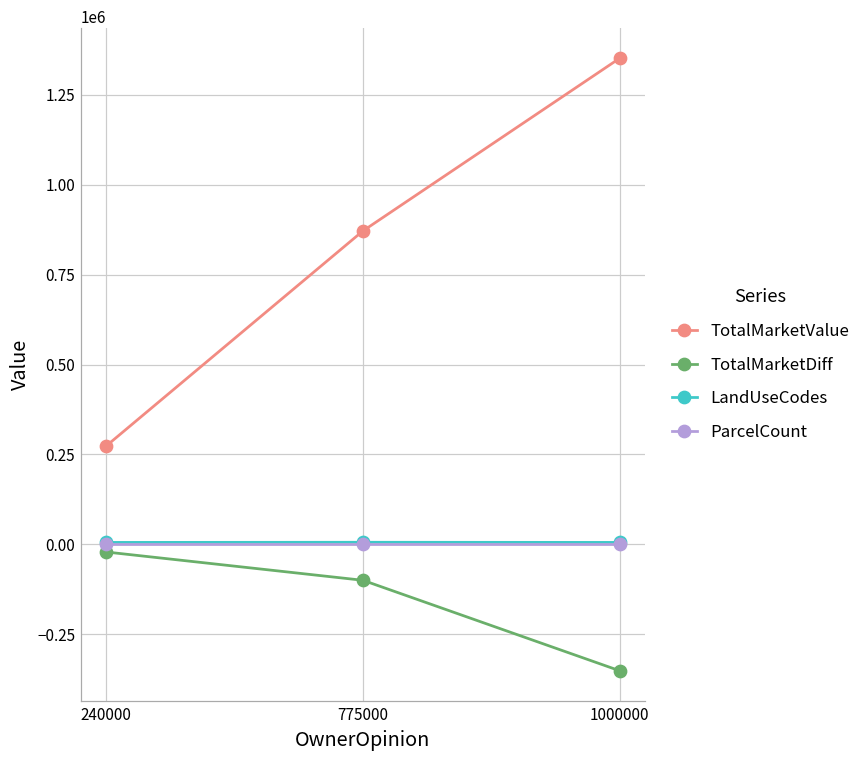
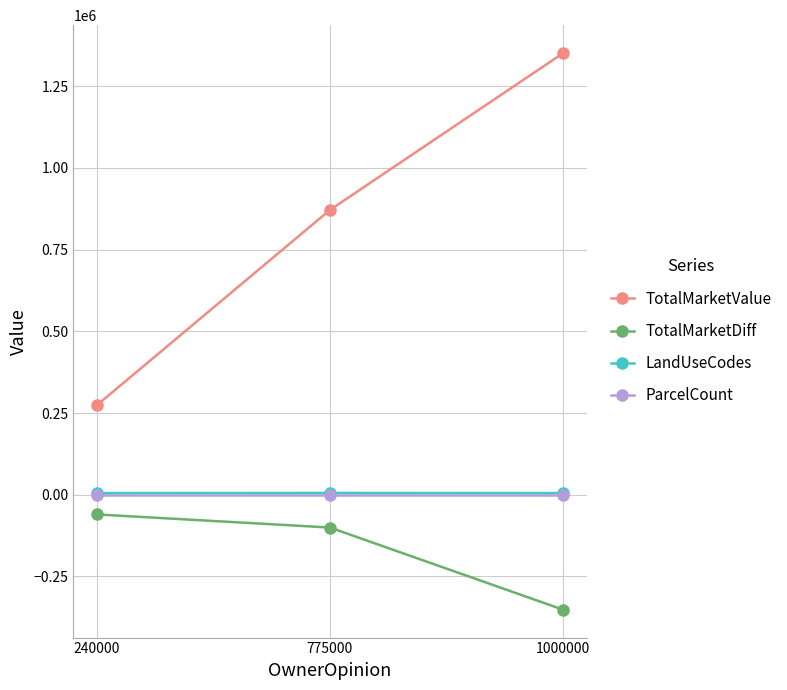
TotalMarketDiff, 240000: -20000 -> -60000
